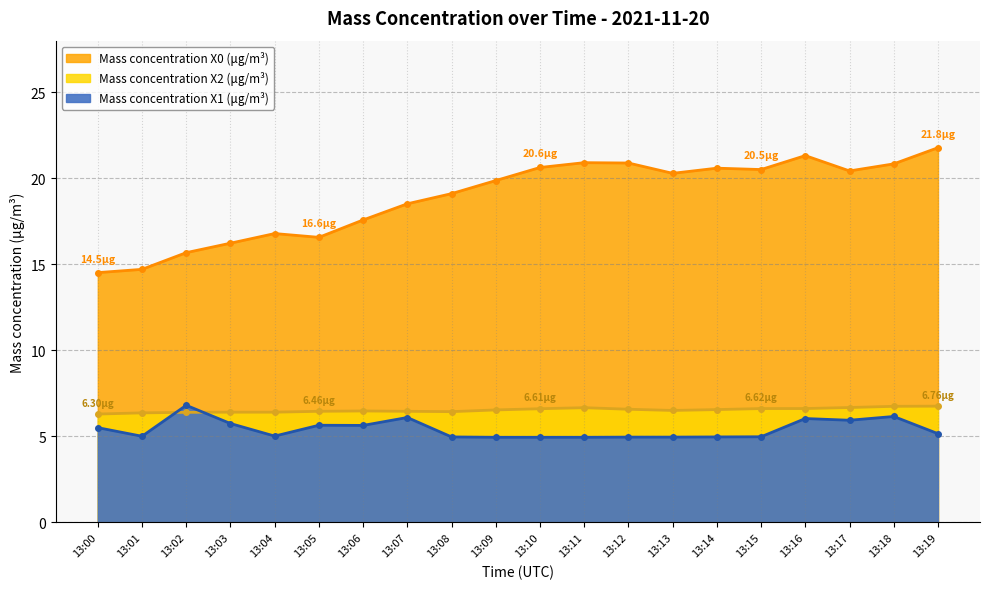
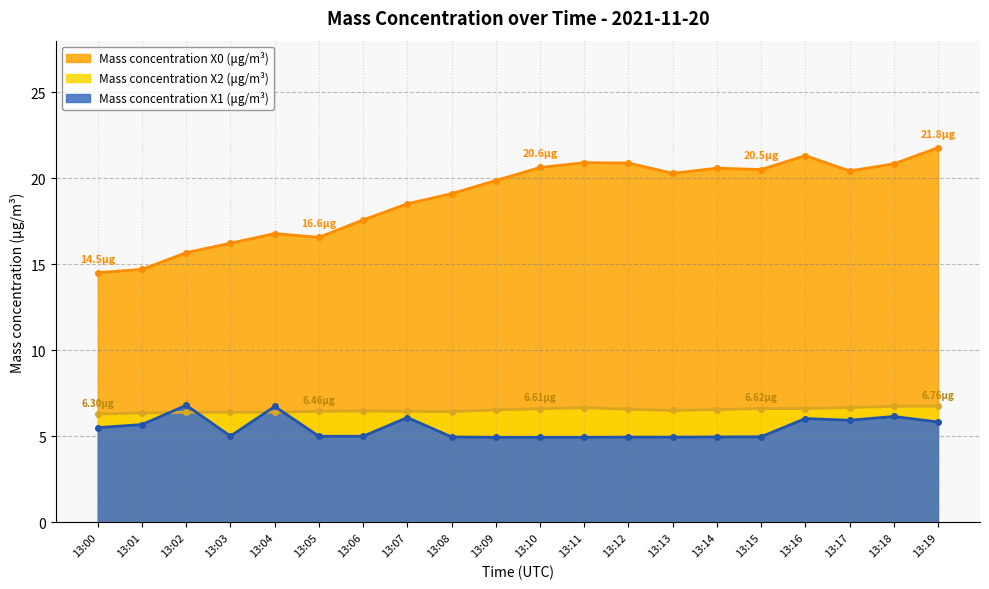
Mass concentration X1 (μg/m³), 13:01: 5.0 -> 5.7
Mass concentration X1 (μg/m³), 13:03: 5.8 -> 5.0
Mass concentration X1 (μg/m³), 13:04: 5.0 -> 6.7
Mass concentration X1 (μg/m³), 13:05: 5.7 -> 5.0
Mass concentration X1 (μg/m³), 13:06: 5.6 -> 5.0
Mass concentration X1 (μg/m³), 13:19: 5.2 -> 5.8
